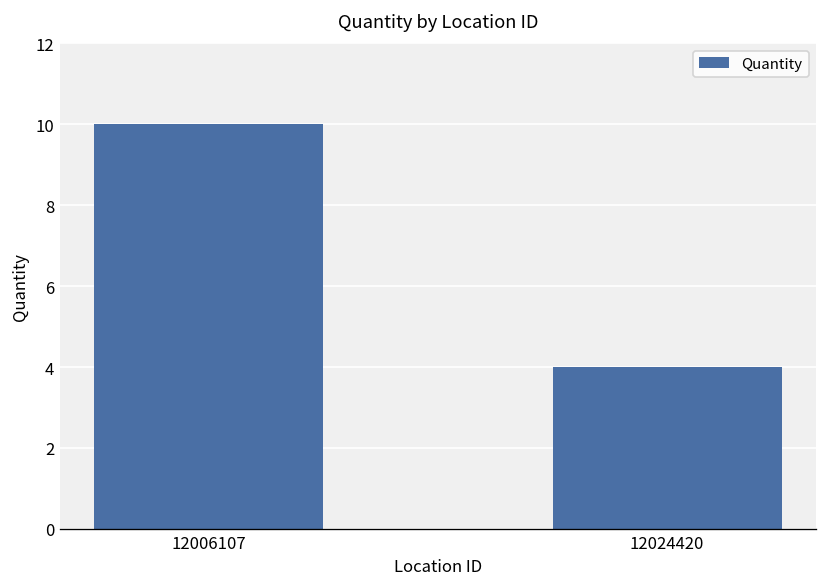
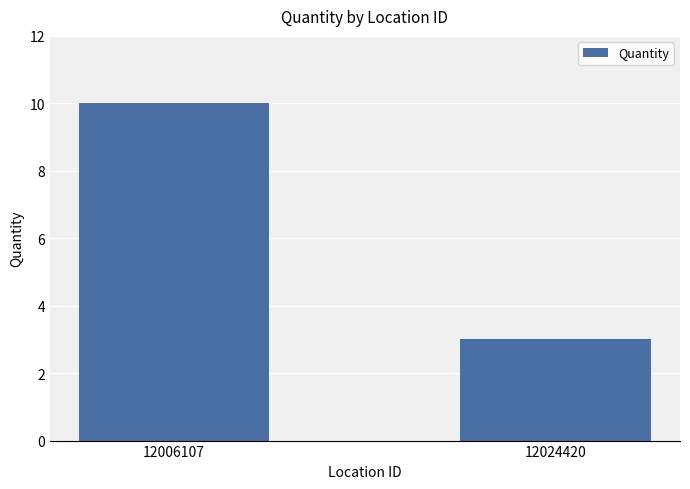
12024420: 4 -> 3
